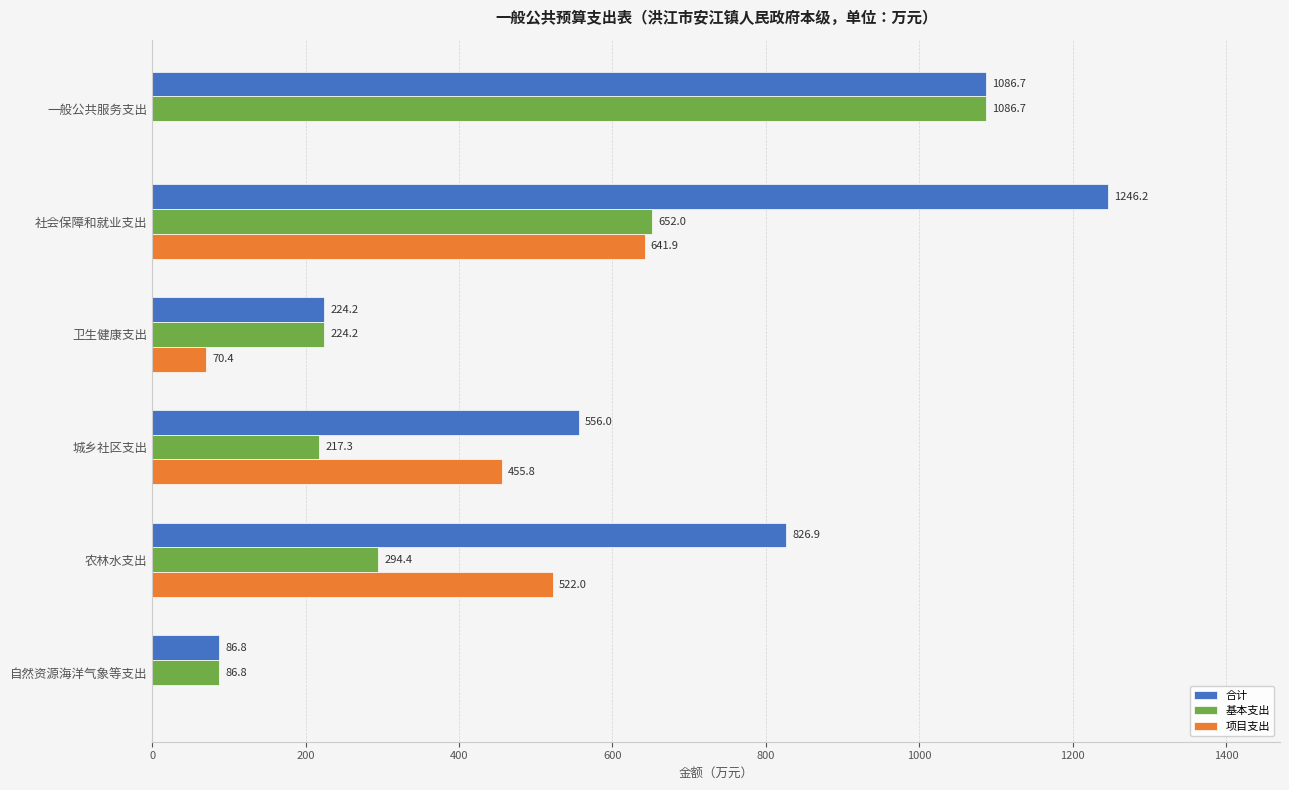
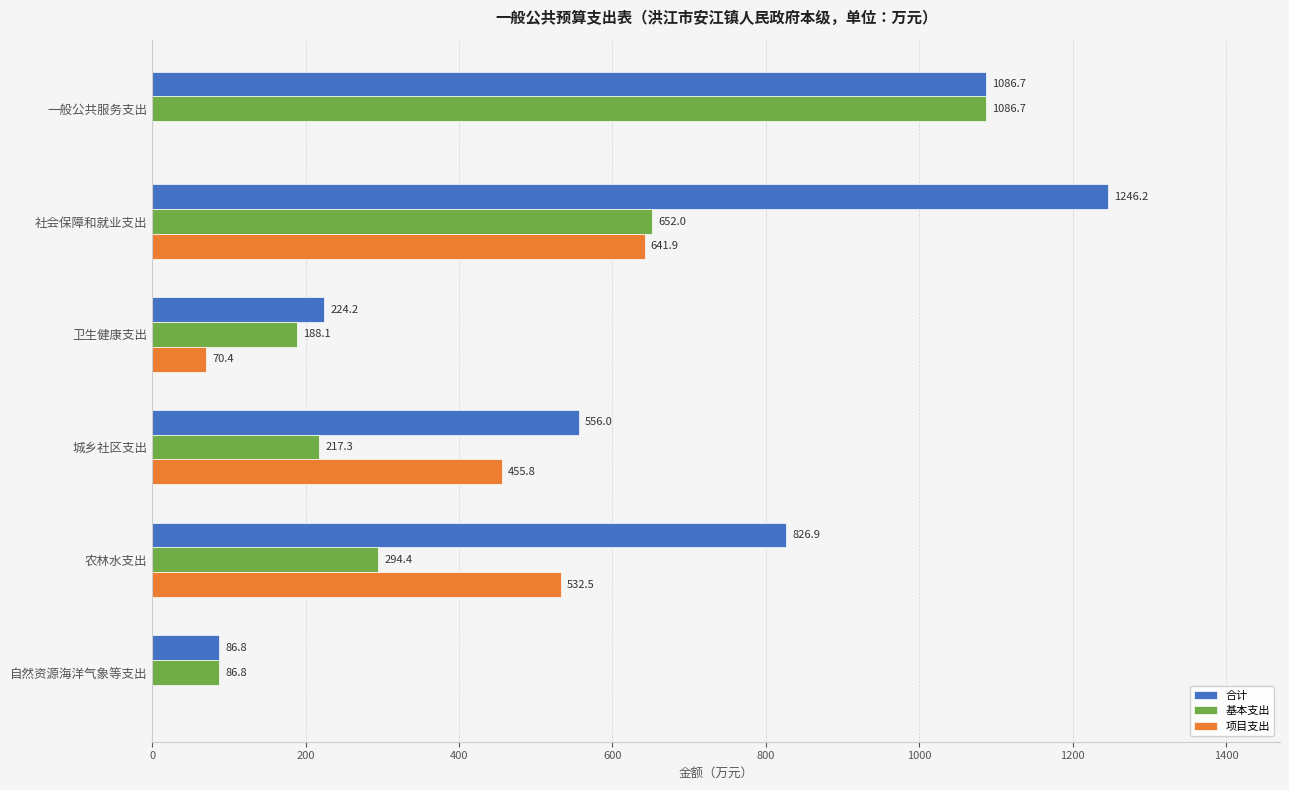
基本支出, 卫生健康支出: 224.2 -> 188.1
项目支出, 农林水支出: 522.0 -> 532.5
